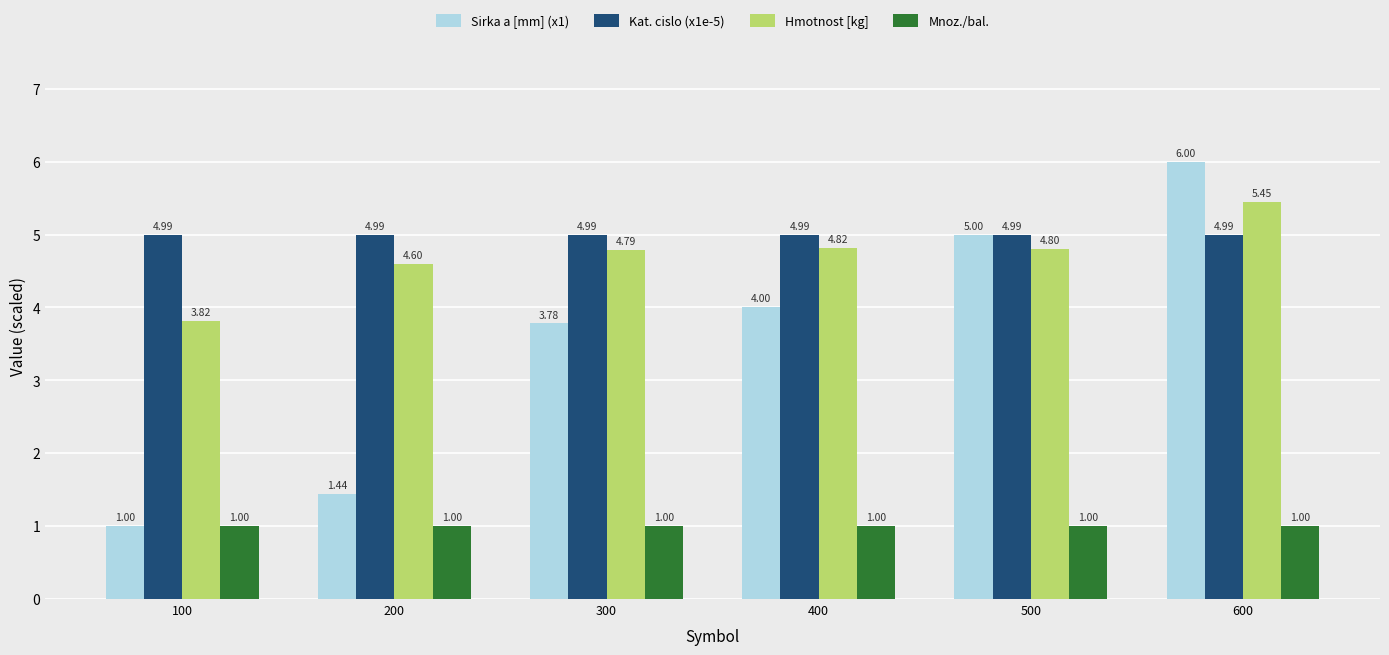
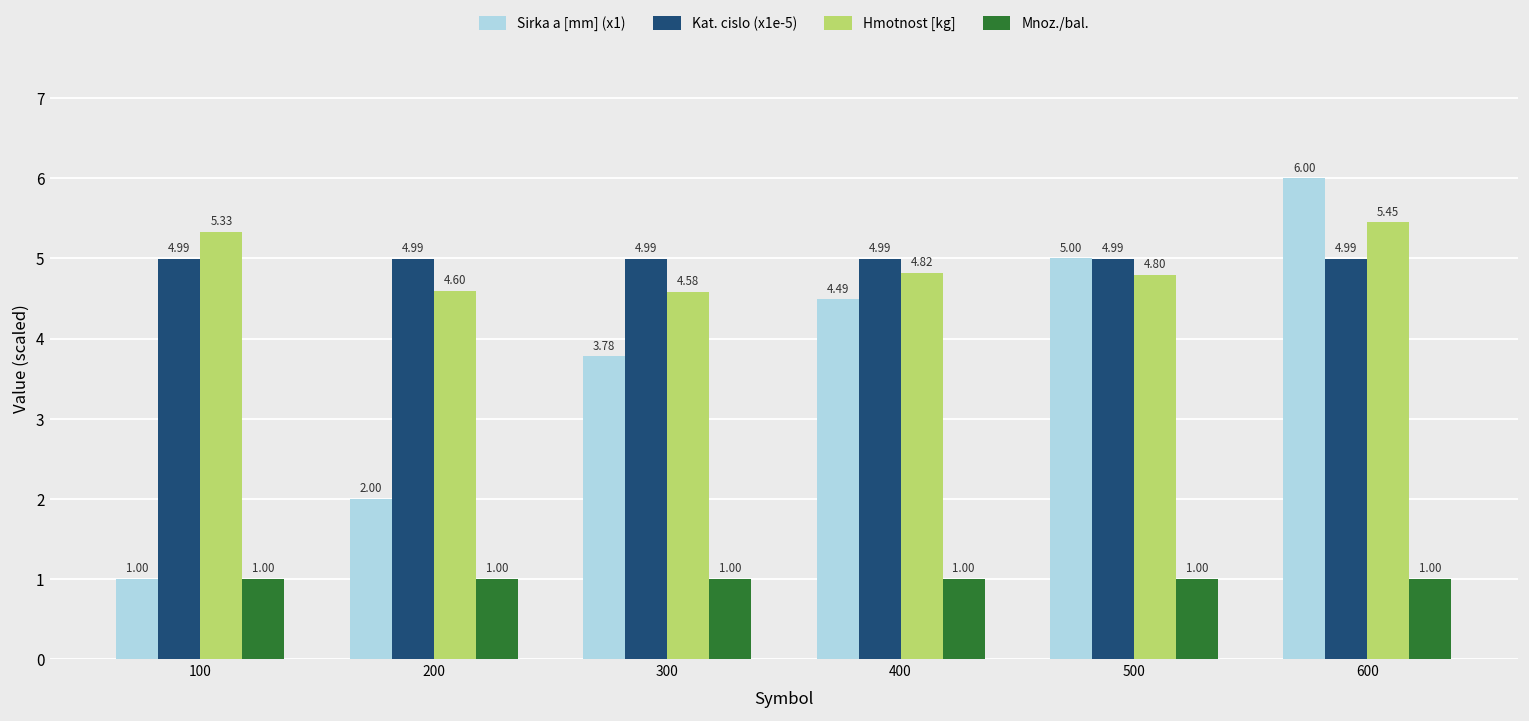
Hmotnost [kg], 100: 3.82 -> 5.33
Sirka a [mm] (x1), 200: 1.44 -> 2.00
Hmotnost [kg], 300: 4.79 -> 4.58
Sirka a [mm] (x1), 400: 4.00 -> 4.49
